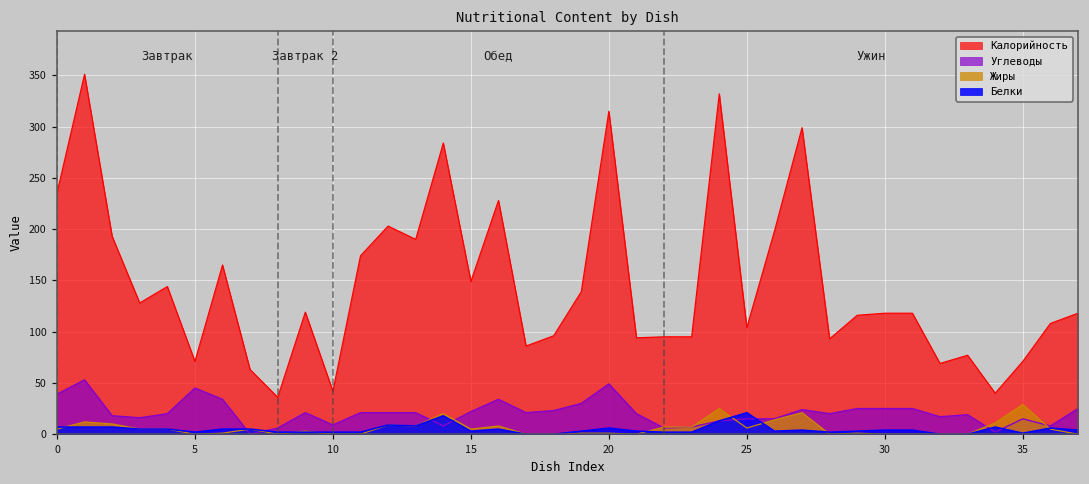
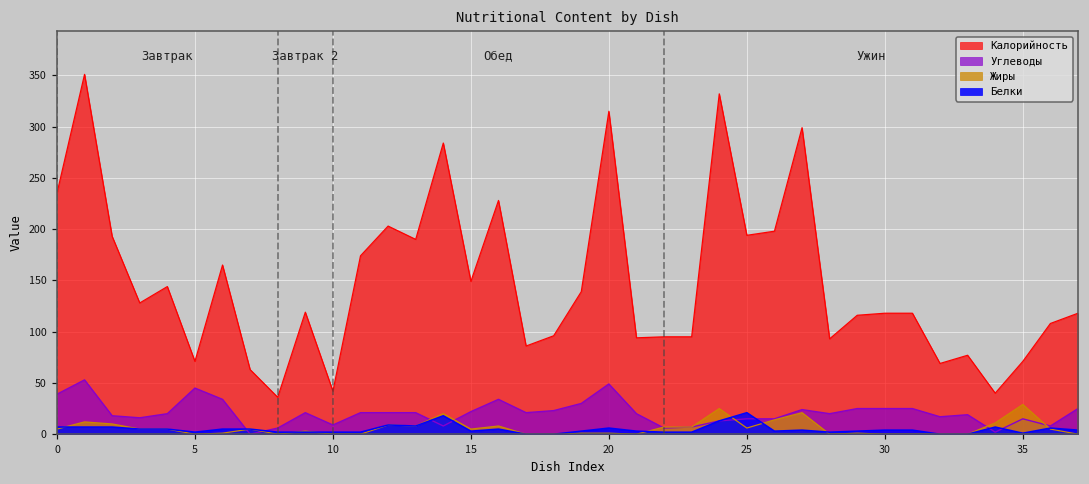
Калорийность, 25: 100 -> 190
